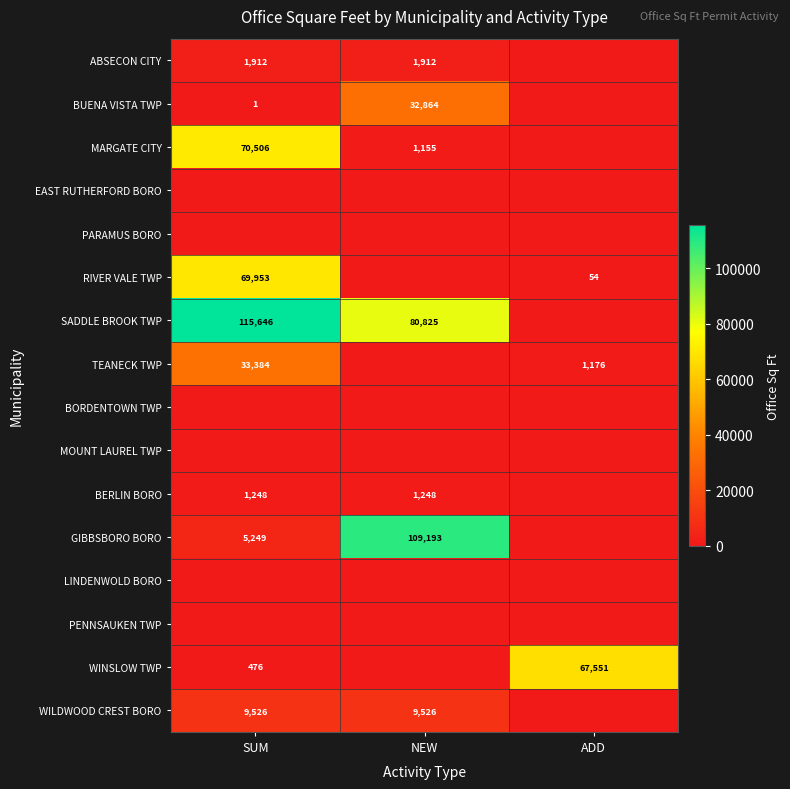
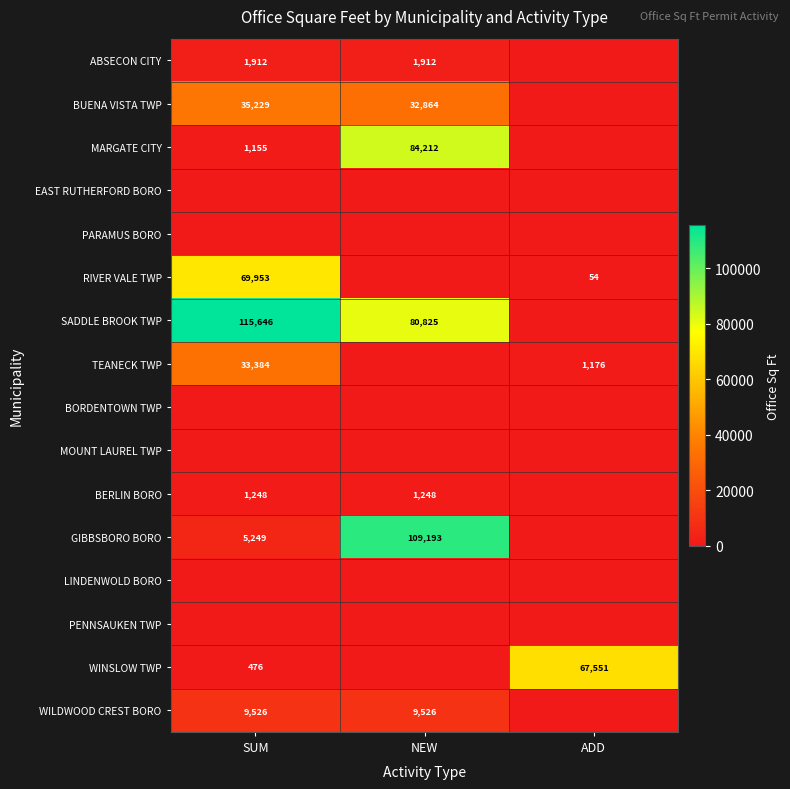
BUENA VISTA TWP, SUM: 1 -> 35,229
MARGATE CITY, SUM: 70,506 -> 1,155
MARGATE CITY, NEW: 1,155 -> 84,212
